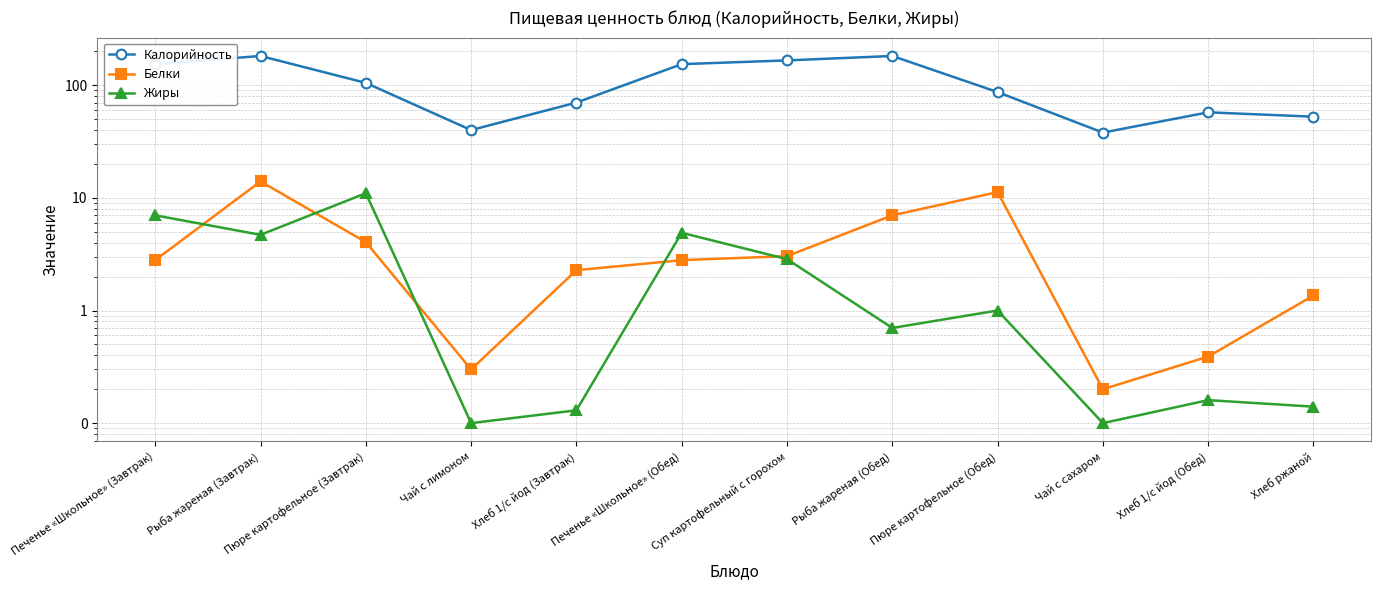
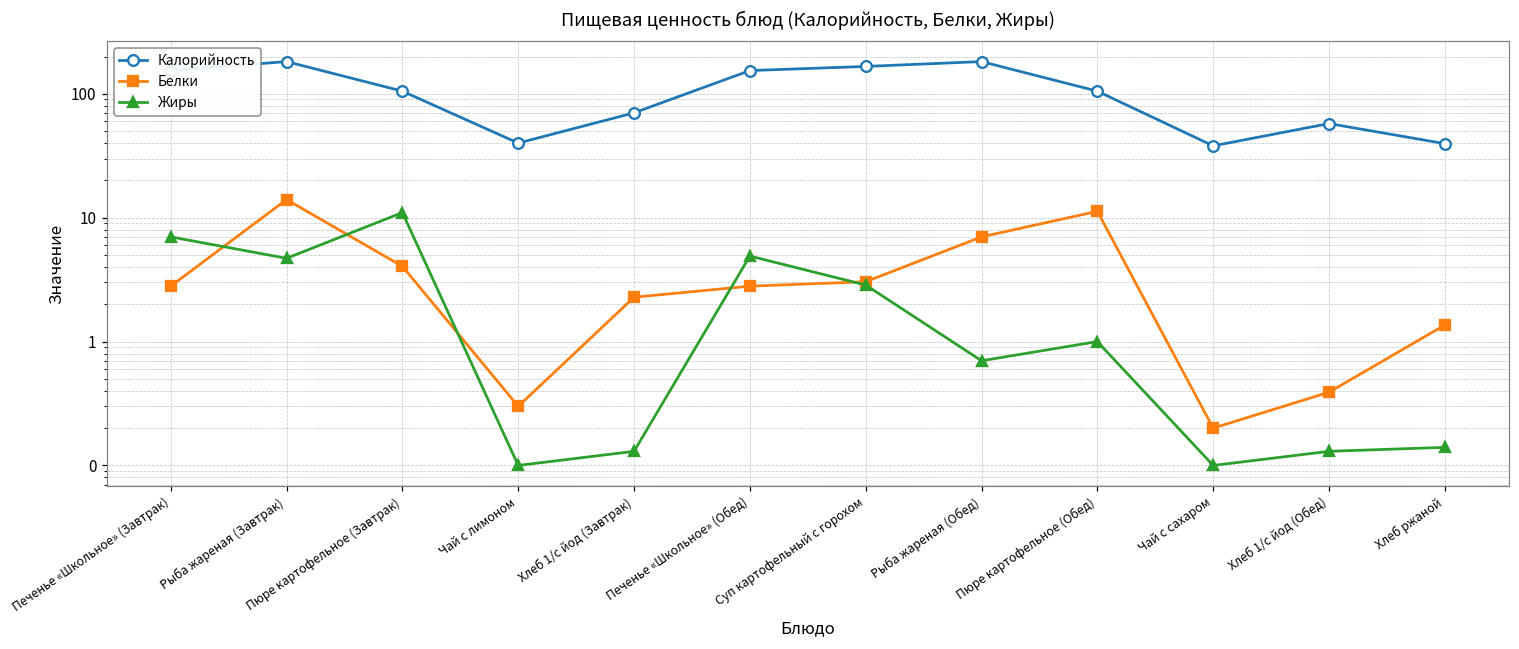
Калорийность, Пюре картофельное (Обед): 90 -> 110
Жиры, Хлеб 1/с йод (Обед): 0.16 -> 0.13
Калорийность, Хлеб ржаной: 50 -> 40
